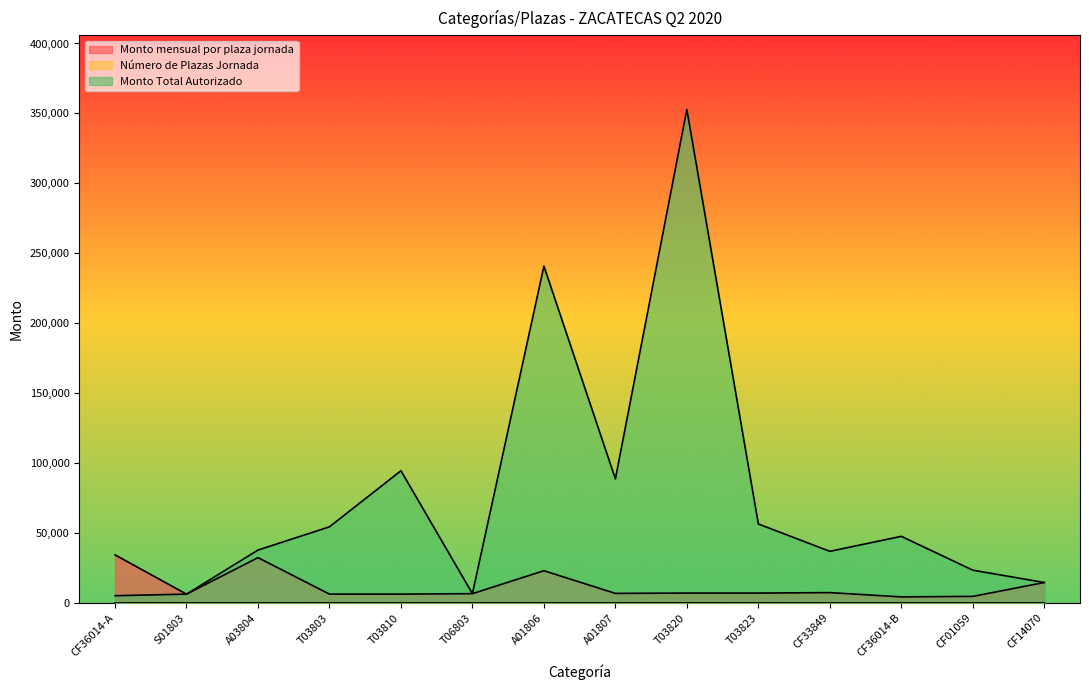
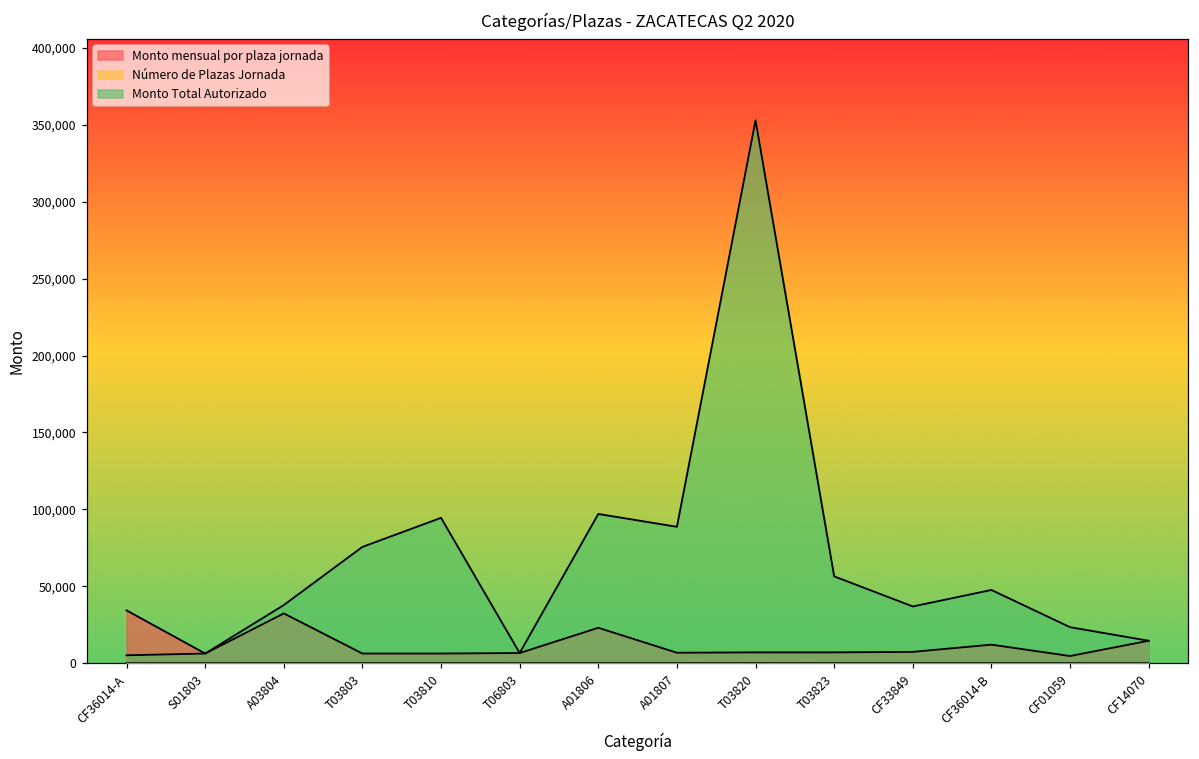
Monto Total Autorizado, T03803: 54,000 -> 76,000
Monto Total Autorizado, A01806: 241,000 -> 97,000
Monto mensual por plaza jornada, CF36014-B: 4,000 -> 12,000
